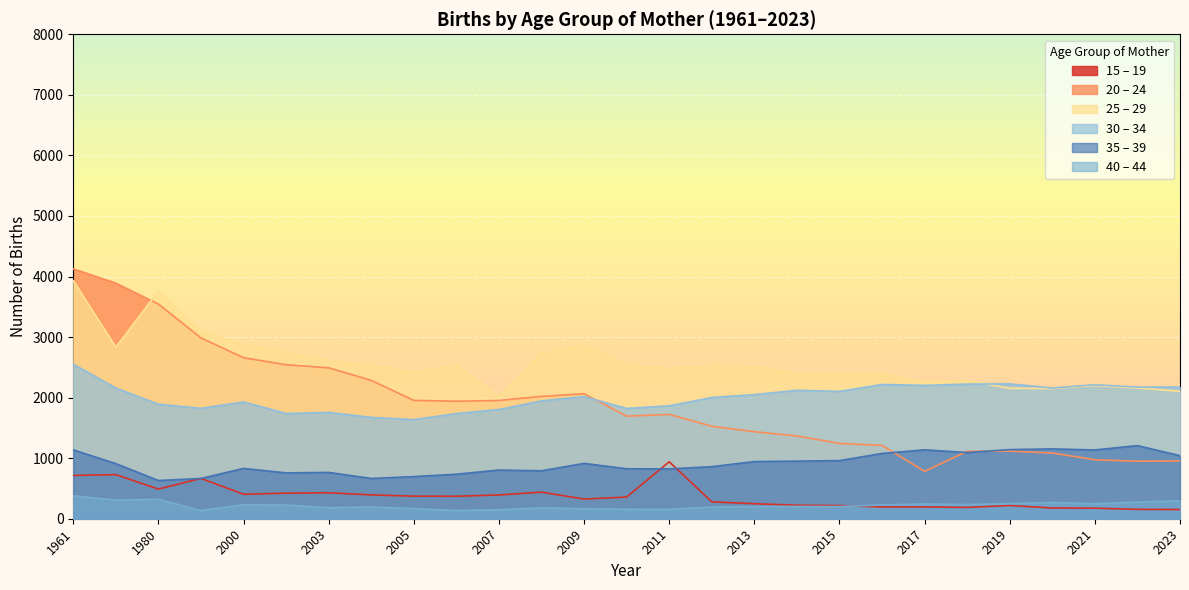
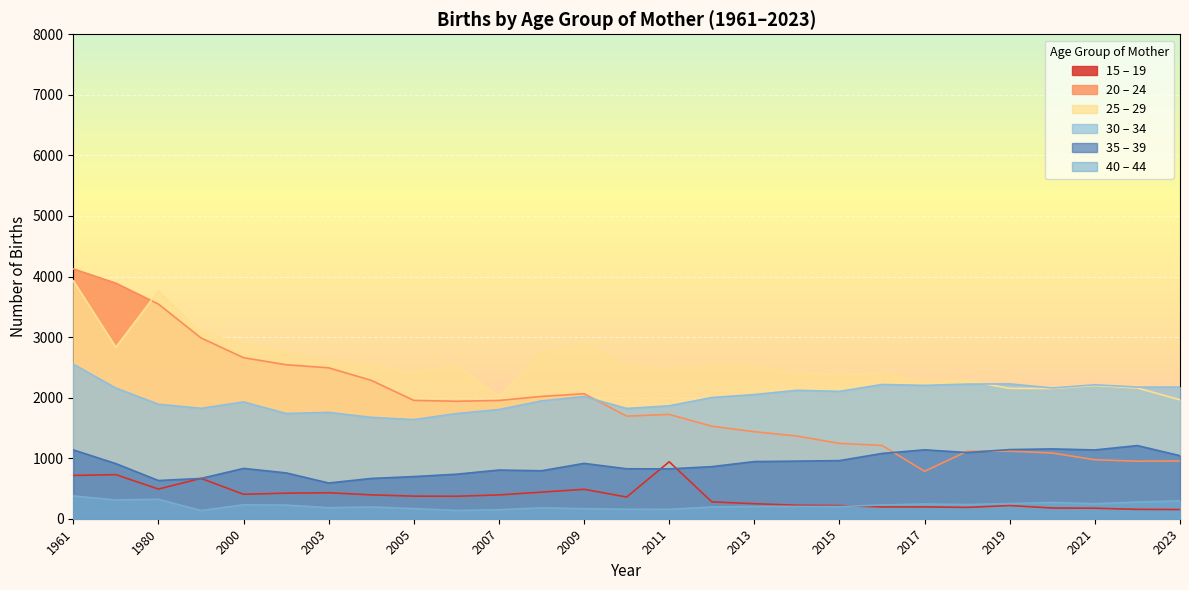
35 – 39, 2003: 800 -> 600
15 – 19, 2009: 300 -> 500
25 – 29, 2023: 2100 -> 2000
